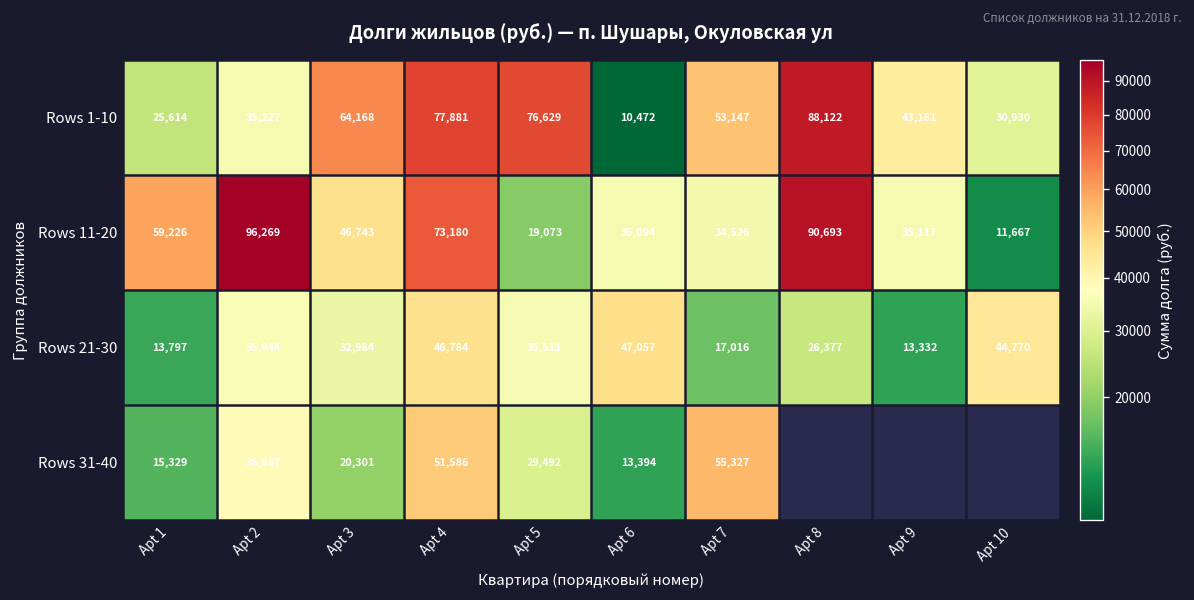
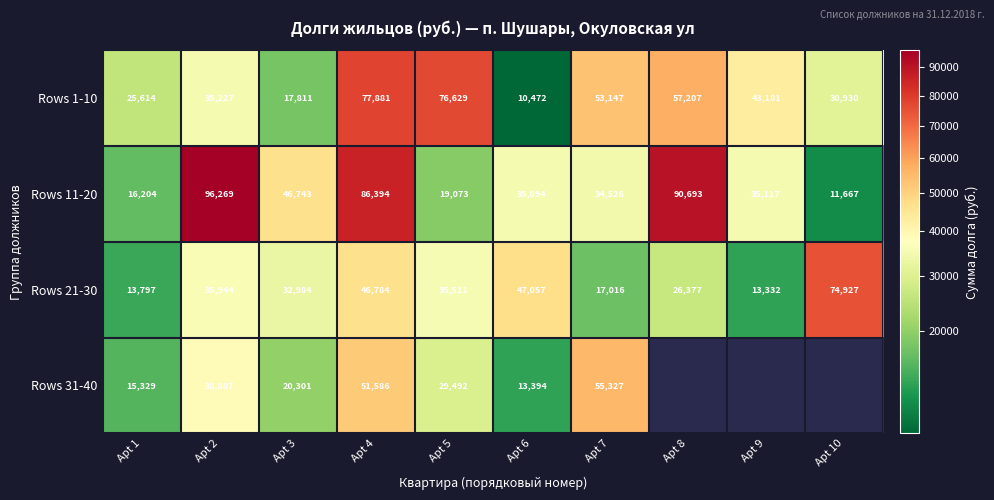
Rows 1-10, Apt 3: 64,168 -> 17,811
Rows 1-10, Apt 8: 88,122 -> 57,207
Rows 11-20, Apt 1: 59,226 -> 16,204
Rows 11-20, Apt 4: 73,180 -> 86,394
Rows 21-30, Apt 10: 44,770 -> 74,927
